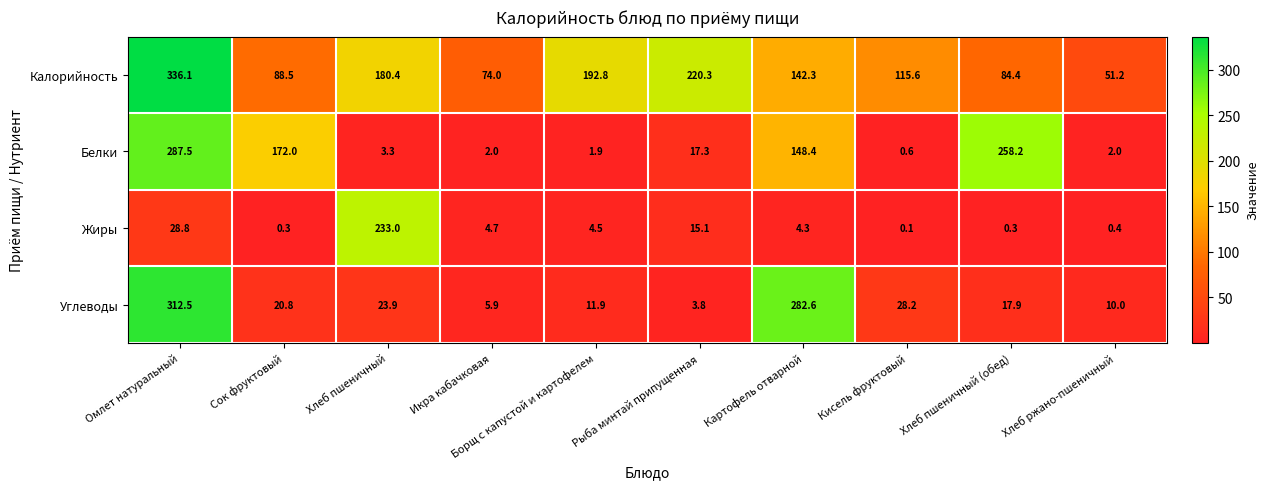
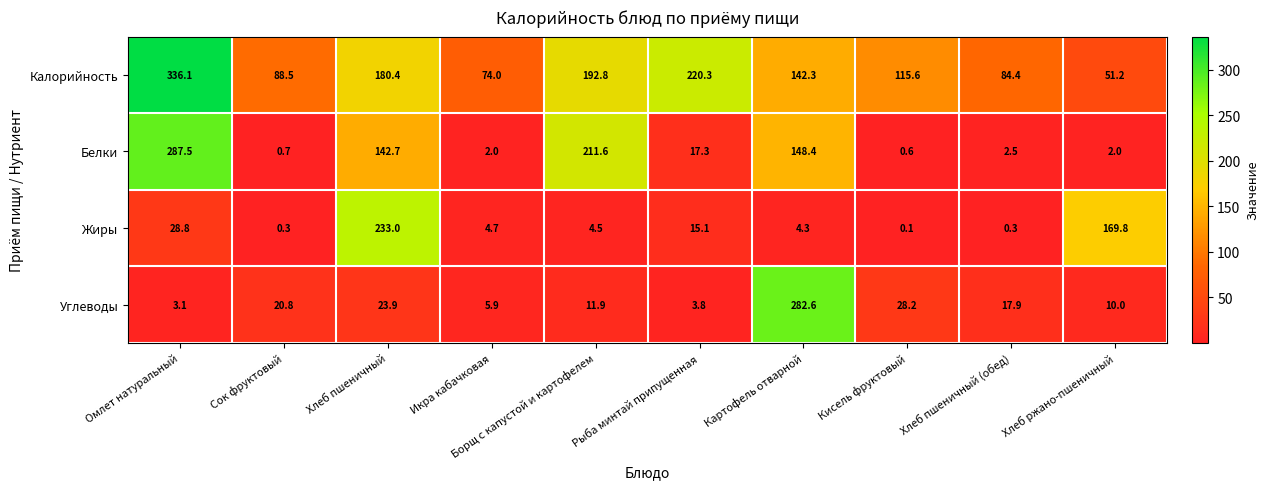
Белки, Сок фруктовый: 172.0 -> 0.7
Белки, Хлеб пшеничный: 3.3 -> 142.7
Белки, Борщ с капустой и картофелем: 1.9 -> 211.6
Белки, Хлеб пшеничный (обед): 258.2 -> 2.5
Жиры, Хлеб ржано-пшеничный: 0.4 -> 169.8
Углеводы, Омлет натуральный: 312.5 -> 3.1
